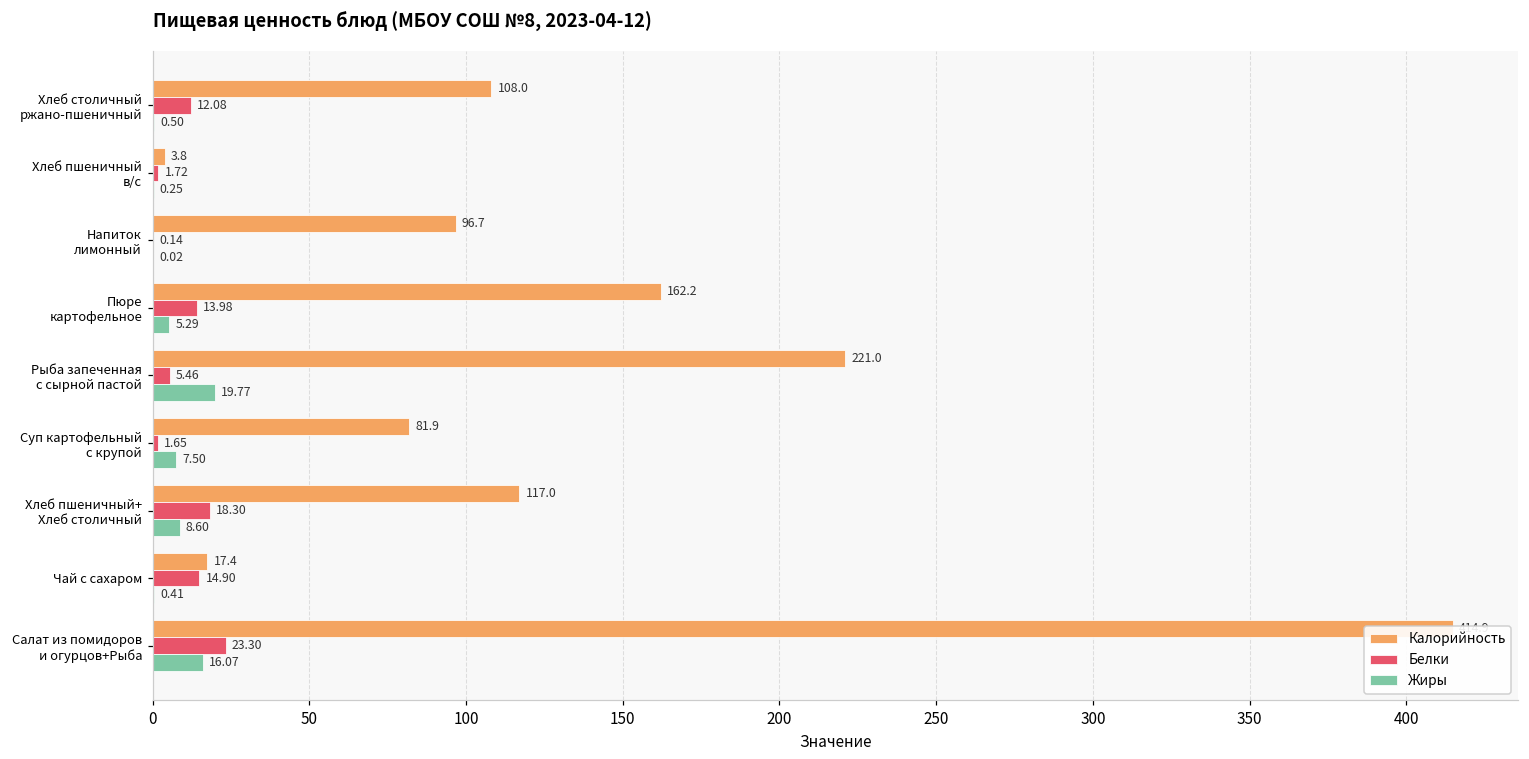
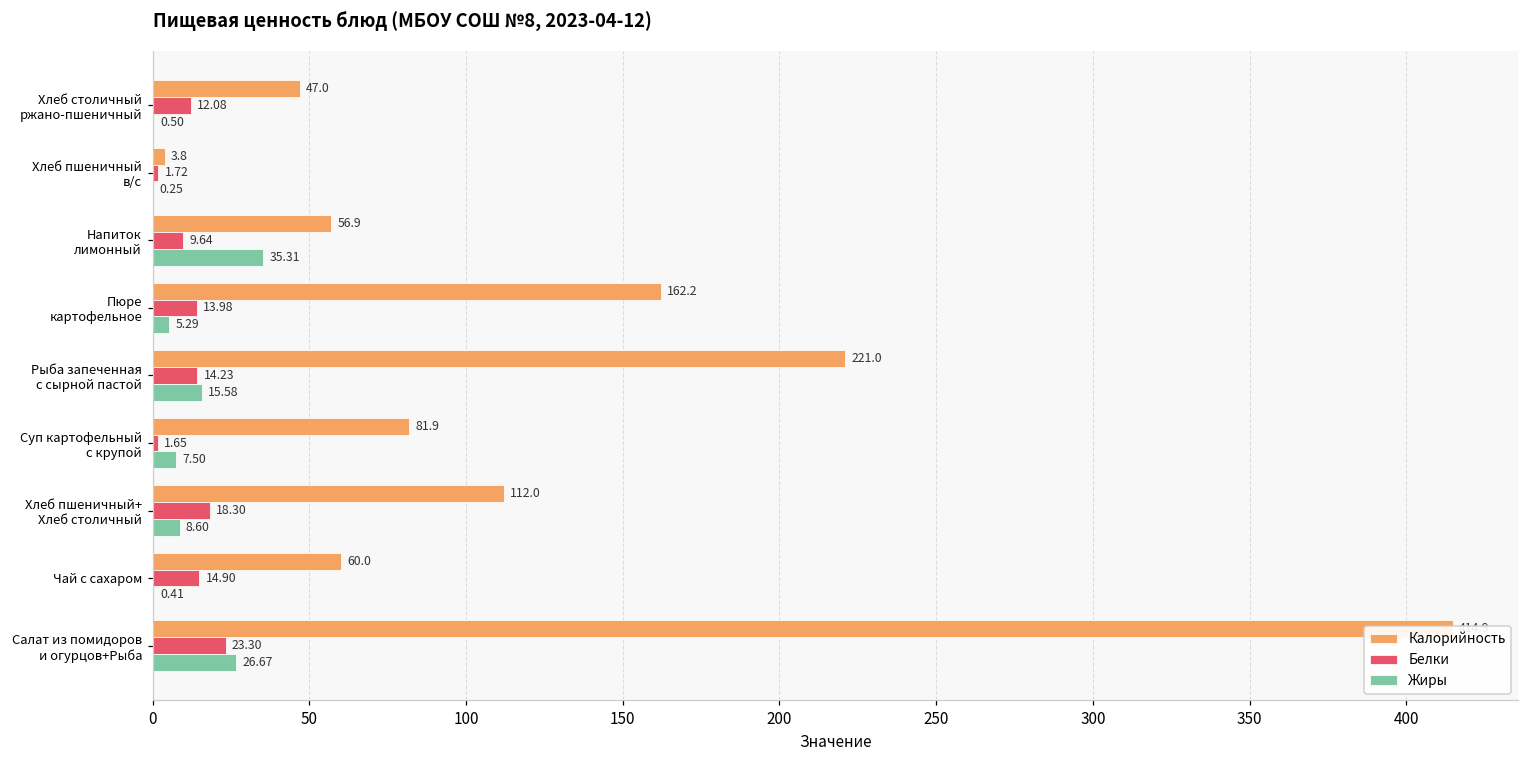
Калорийность, Хлеб столичный ржано-пшеничный: 108.0 -> 47.0
Калорийность, Напиток лимонный: 96.7 -> 56.9
Белки, Напиток лимонный: 0.14 -> 9.64
Жиры, Напиток лимонный: 0.02 -> 35.31
Белки, Рыба запеченная с сырной пастой: 5.46 -> 14.23
Жиры, Рыба запеченная с сырной пастой: 19.77 -> 15.58
Калорийность, Хлеб пшеничный+ Хлеб столичный: 117.0 -> 112.0
Калорийность, Чай с сахаром: 17.4 -> 60.0
Жиры, Салат из помидоров и огурцов+Рыба: 16.07 -> 26.67
